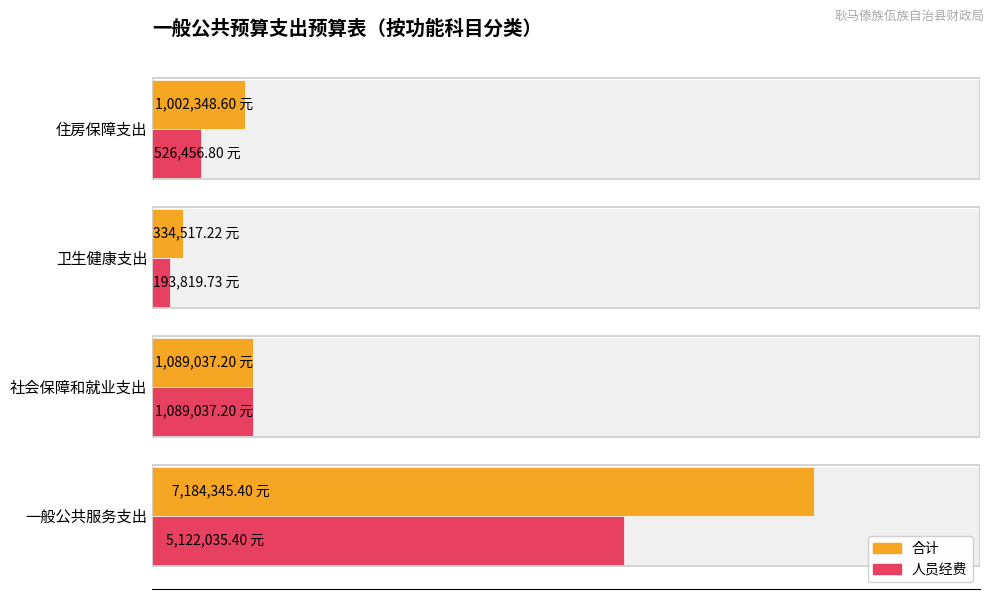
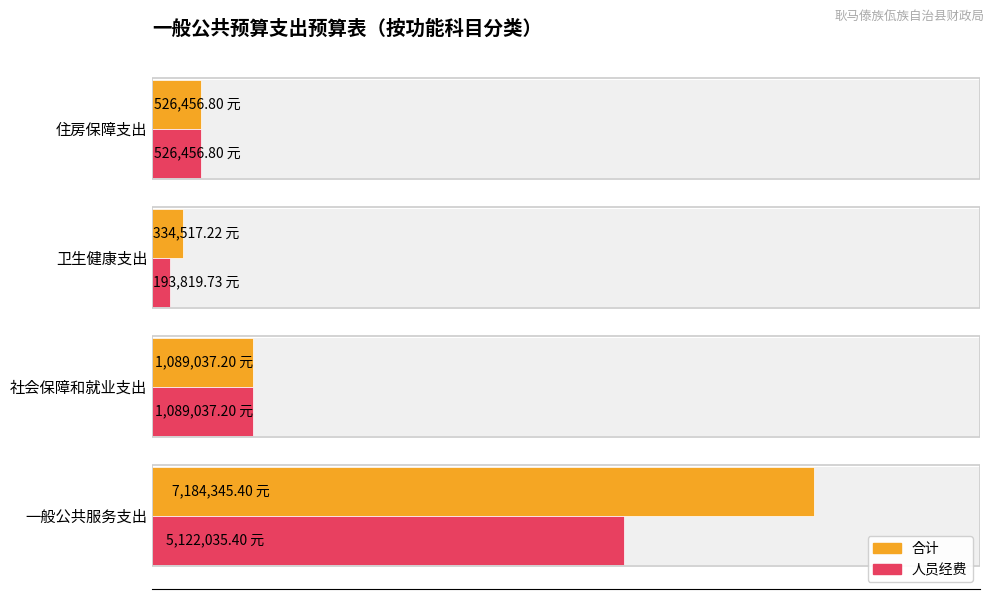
合计, 住房保障支出: 1,002,348.60 -> 526,456.80
